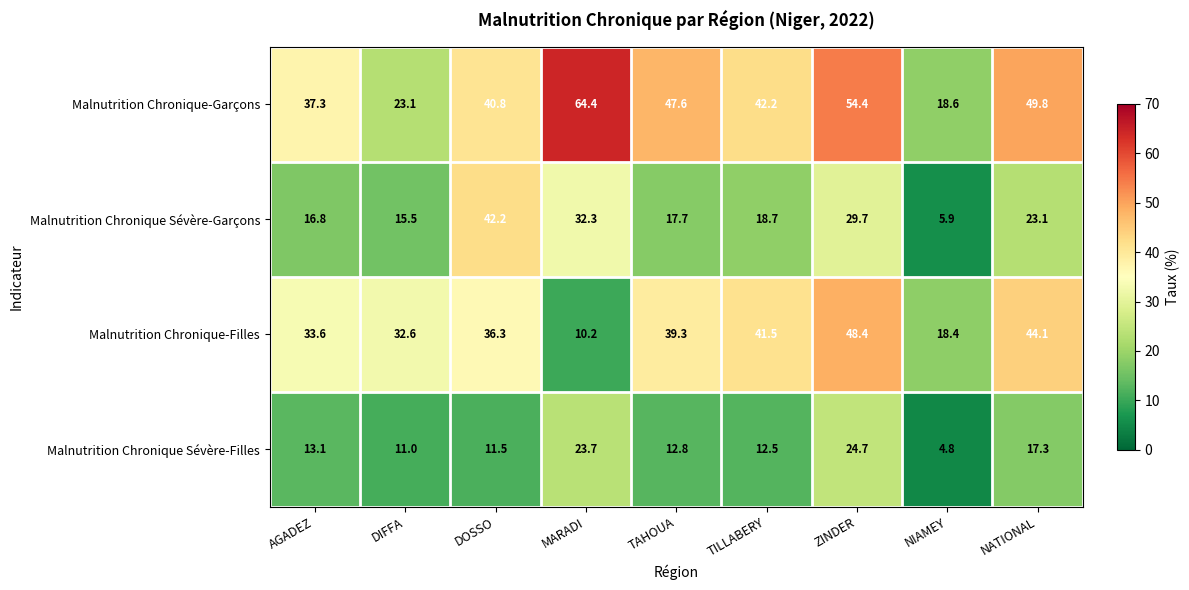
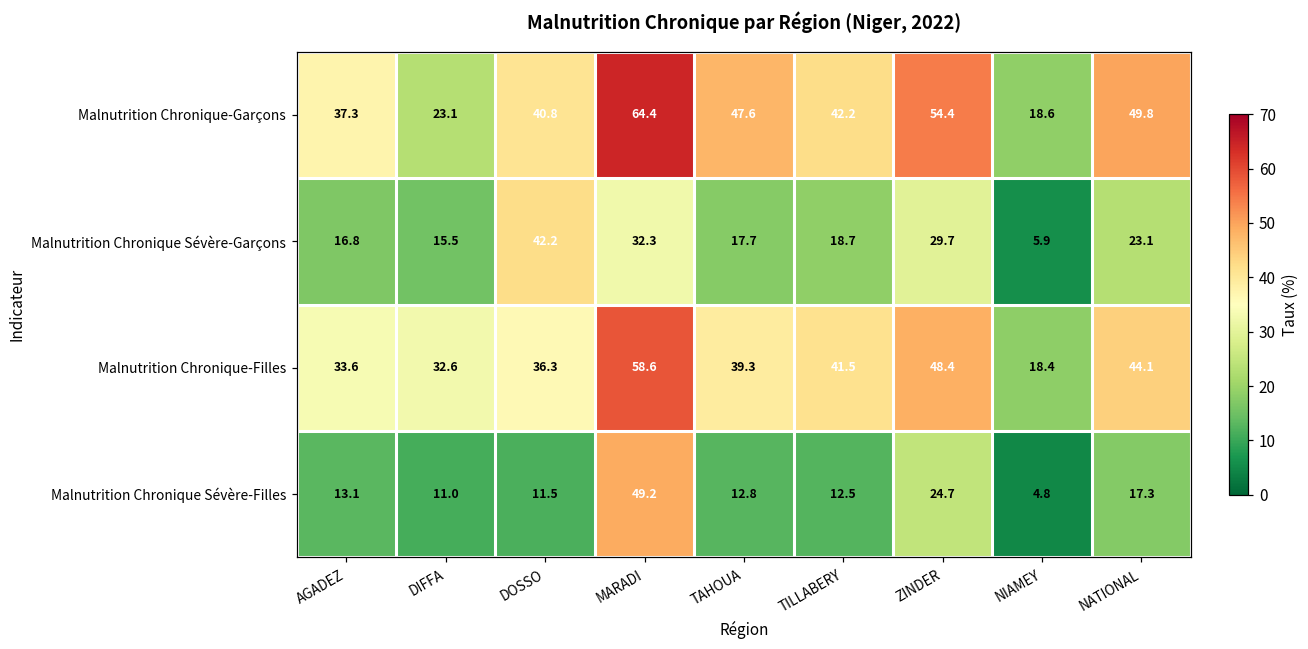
Malnutrition Chronique-Filles, MARADI: 10.2 -> 58.6
Malnutrition Chronique Sévère-Filles, MARADI: 23.7 -> 49.2
